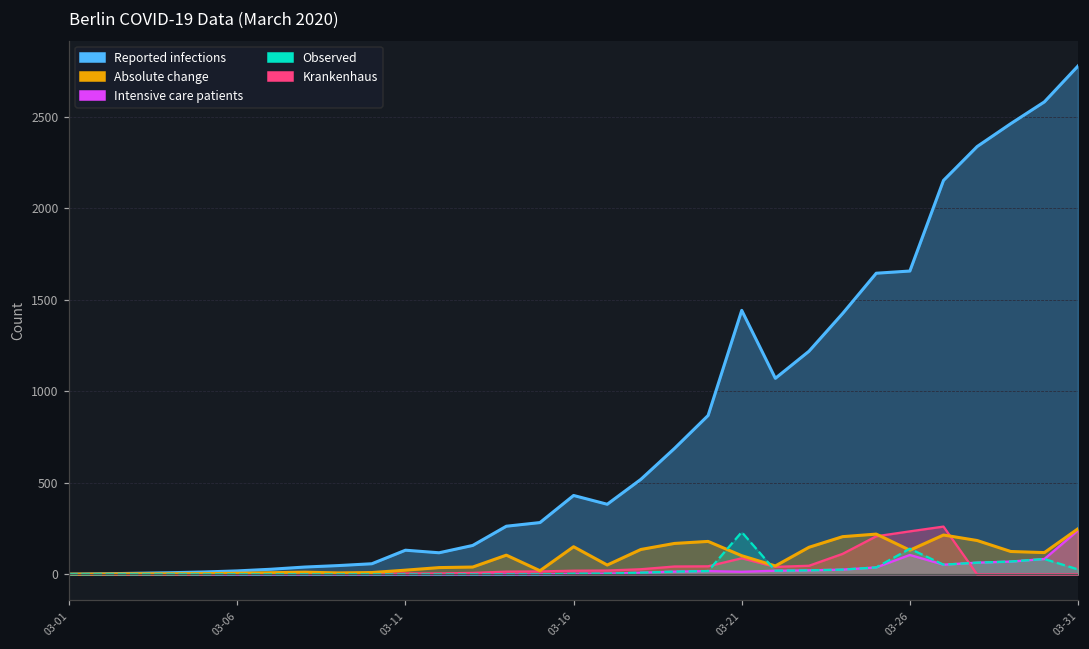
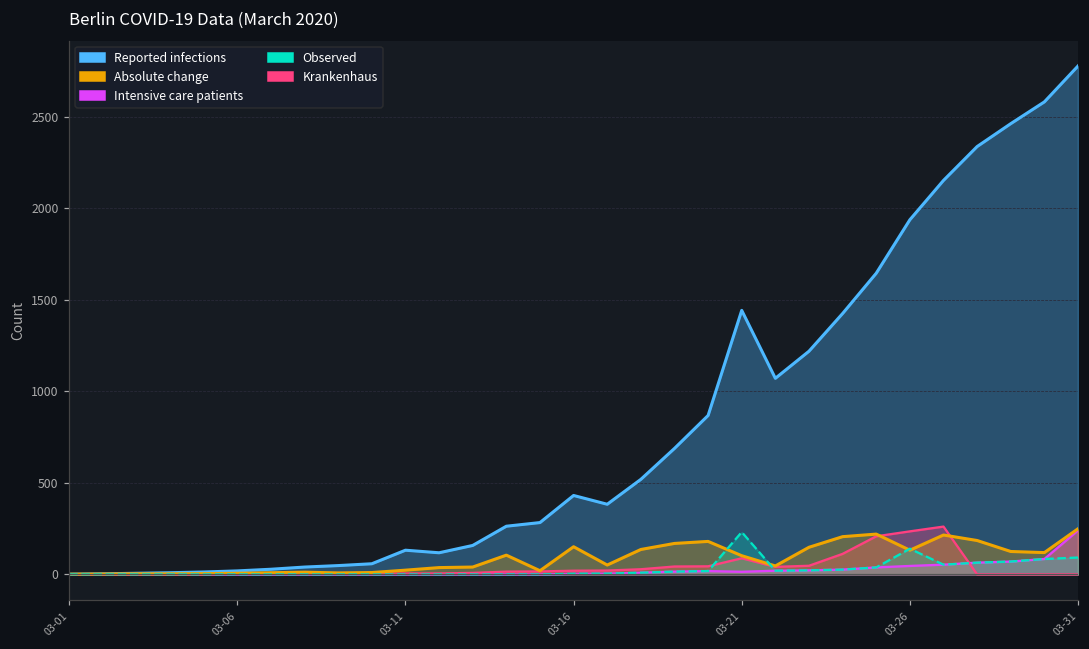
Reported infections, 03-26: 1660 -> 1940
Intensive care patients, 03-26: 110 -> 50
Observed, 03-31: 30 -> 90
